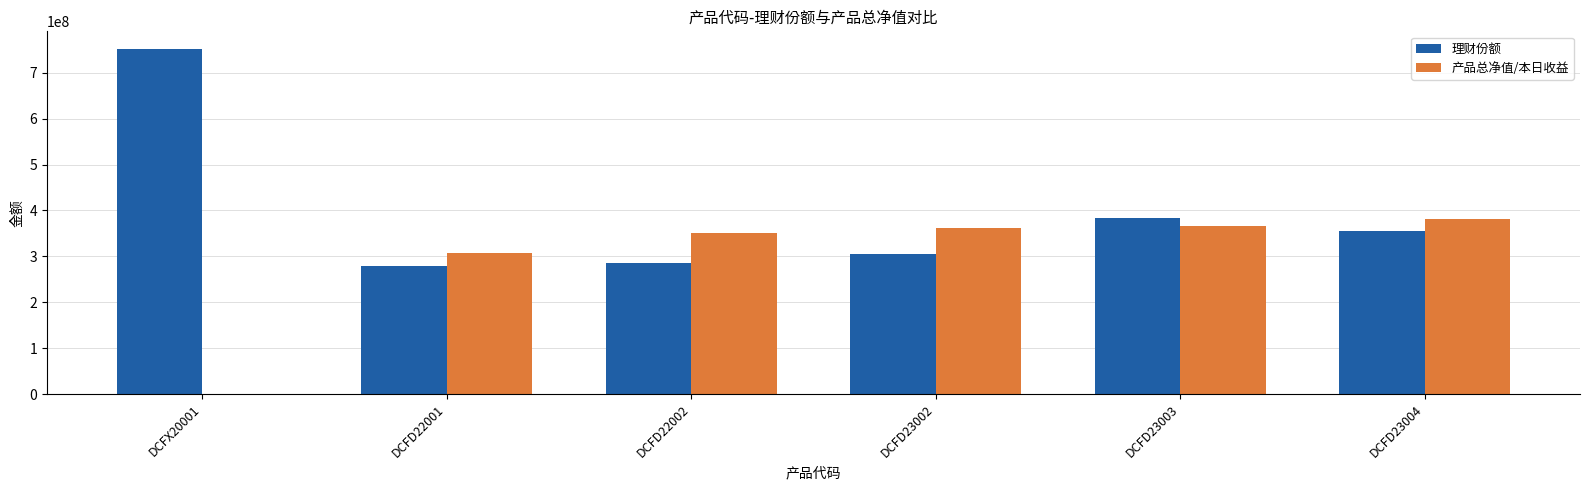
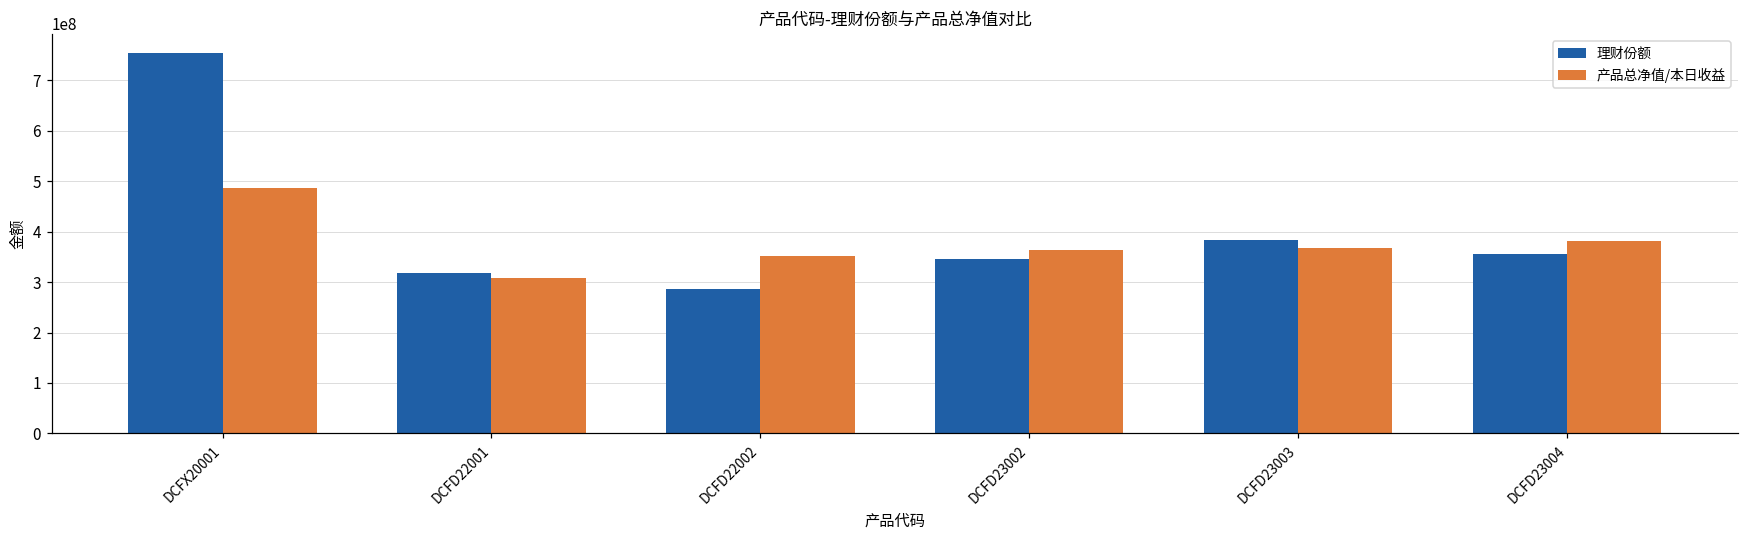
产品总净值/本日收益, DCFX20001: 0 -> 490000000
理财份额, DCFD22001: 280000000 -> 320000000
理财份额, DCFD23002: 300000000 -> 350000000
